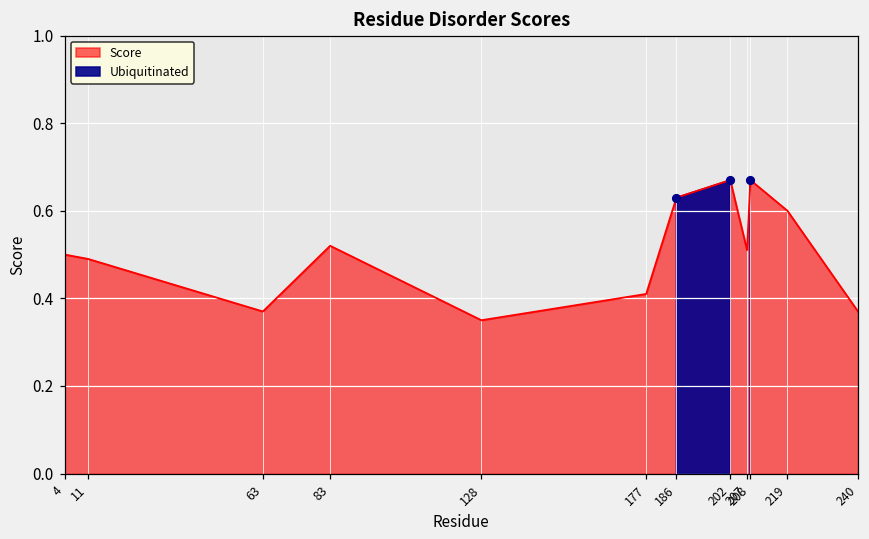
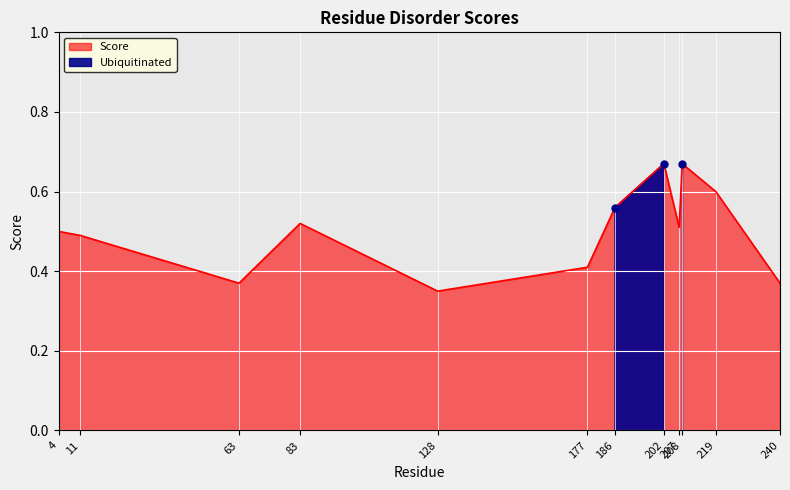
Score, 186: 0.63 -> 0.56
